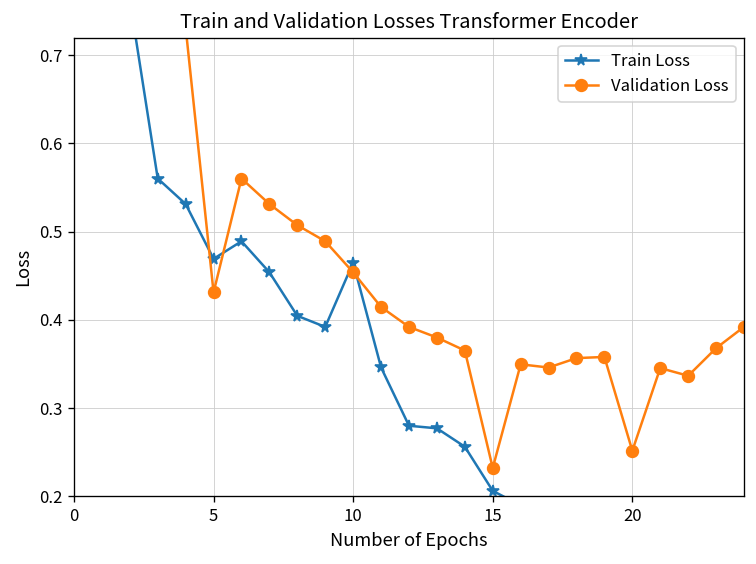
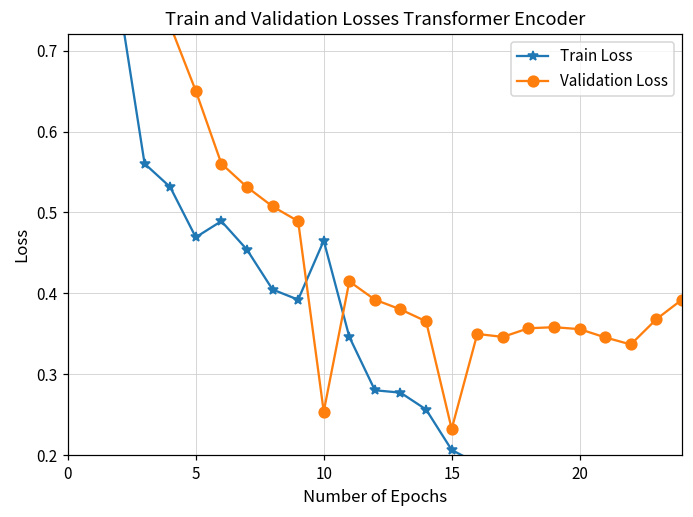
Validation Loss, 5: 0.43 -> 0.65
Validation Loss, 10: 0.45 -> 0.25
Validation Loss, 20: 0.25 -> 0.36
